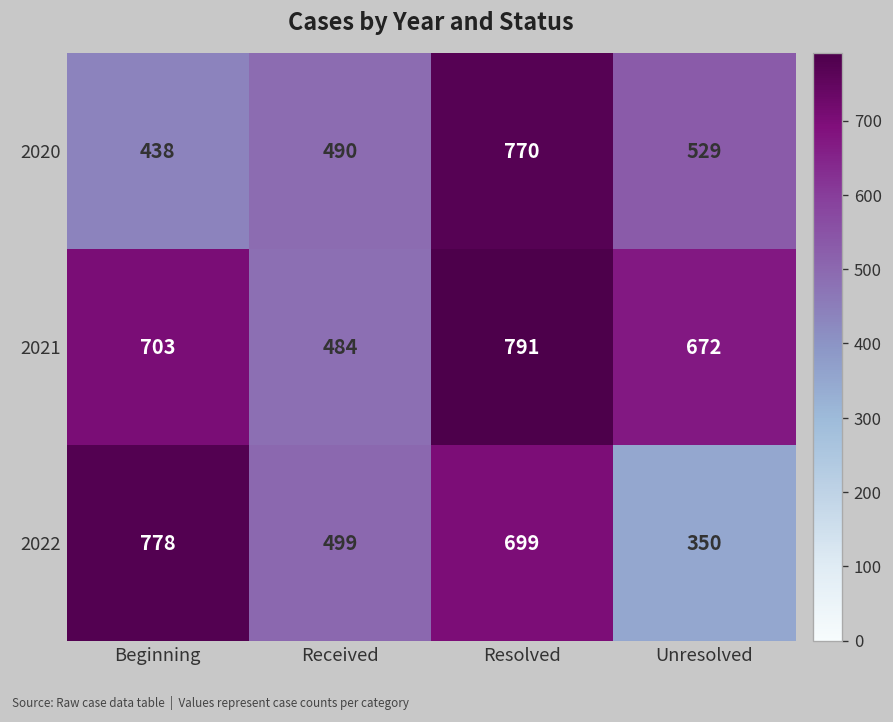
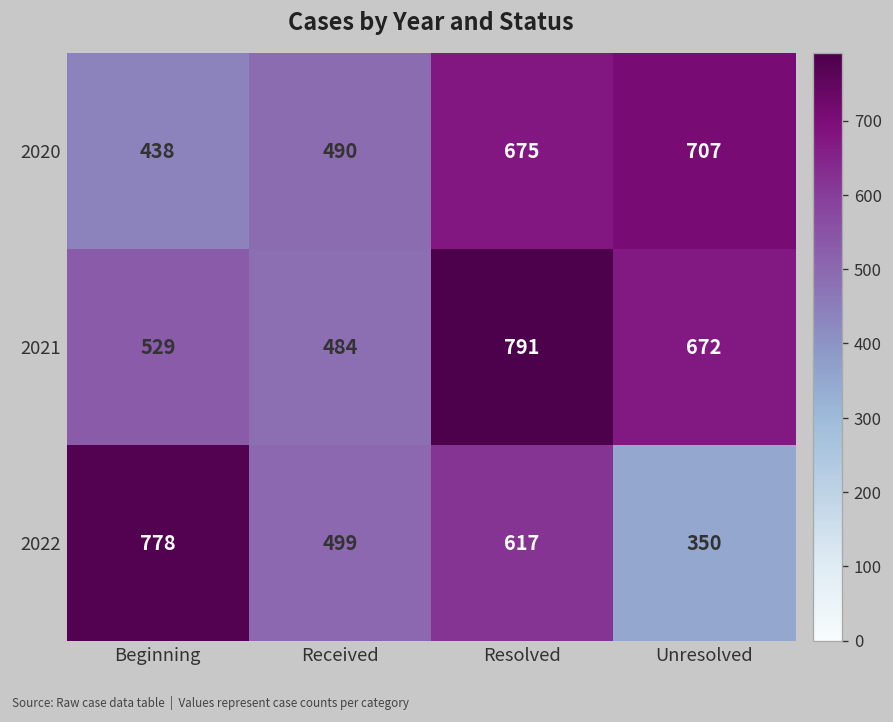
2020, Resolved: 770 -> 675
2020, Unresolved: 529 -> 707
2021, Beginning: 703 -> 529
2022, Resolved: 699 -> 617
